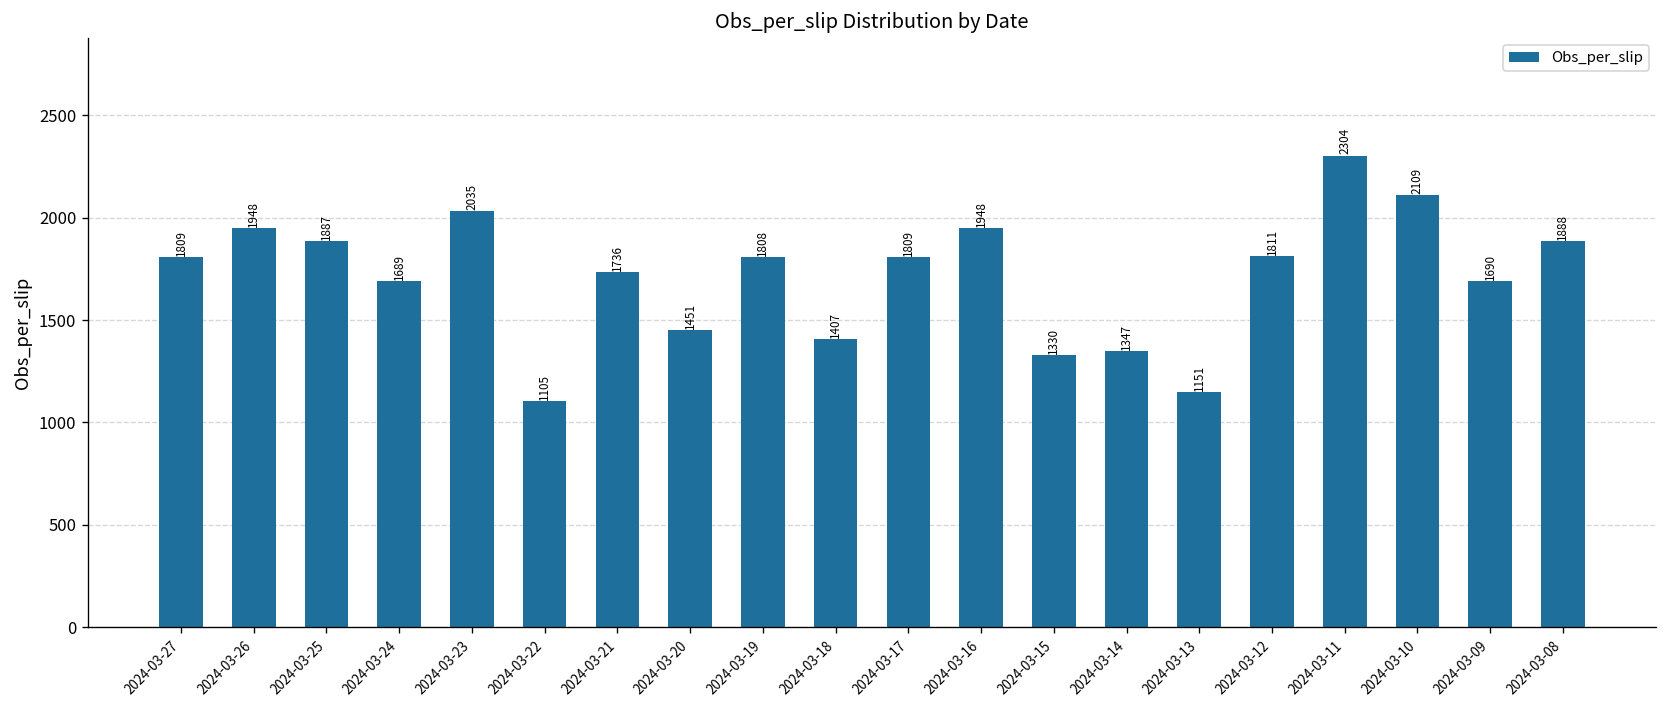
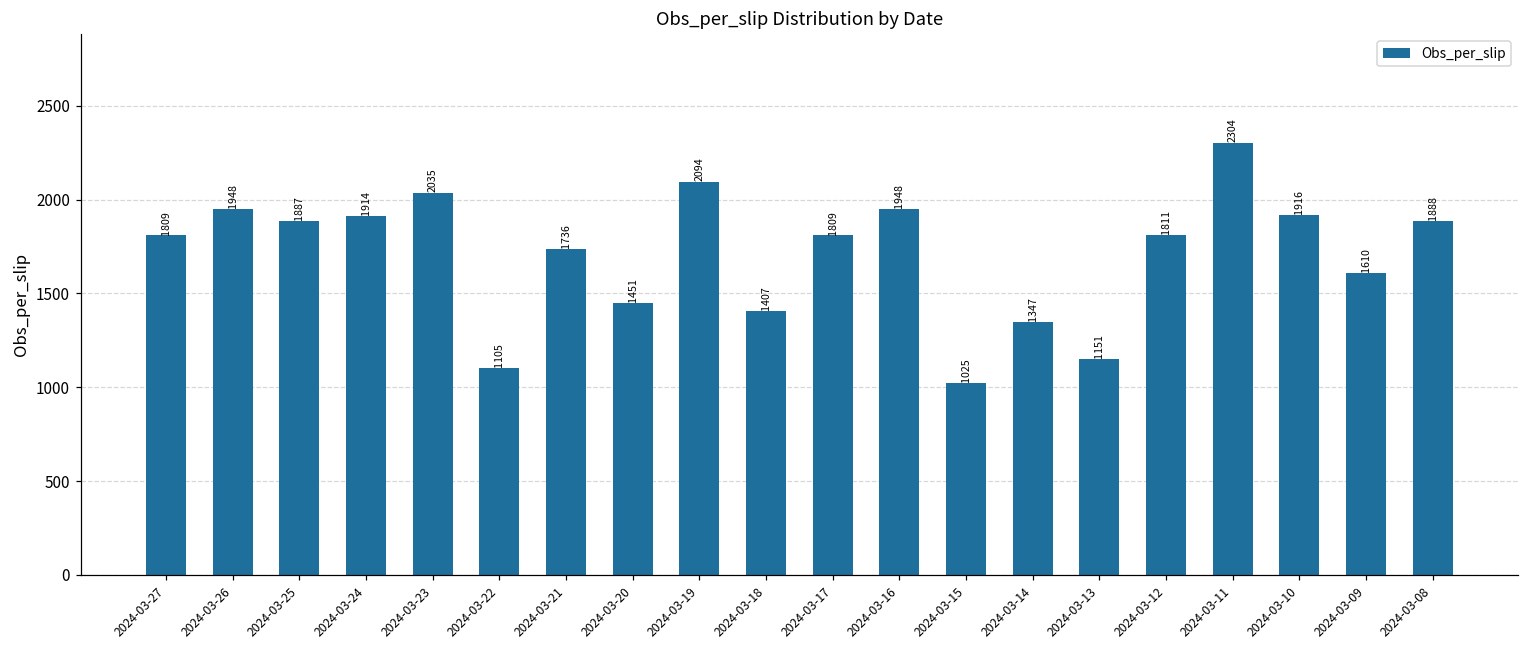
2024-03-24: 1689 -> 1914
2024-03-19: 1808 -> 2094
2024-03-15: 1330 -> 1025
2024-03-10: 2109 -> 1916
2024-03-09: 1690 -> 1610
